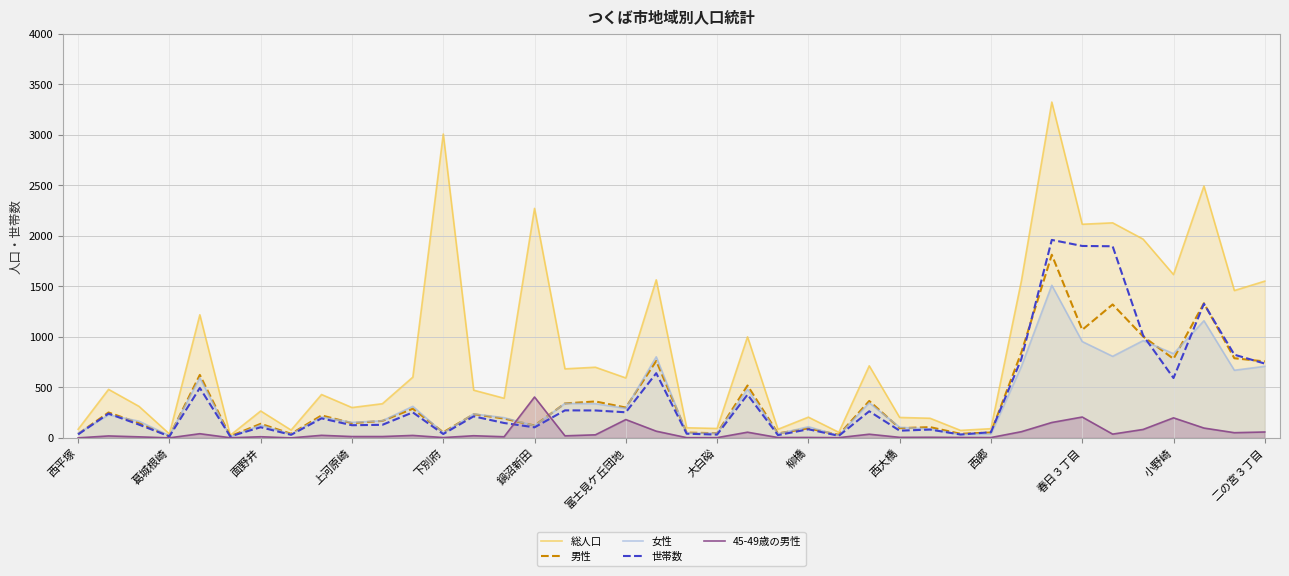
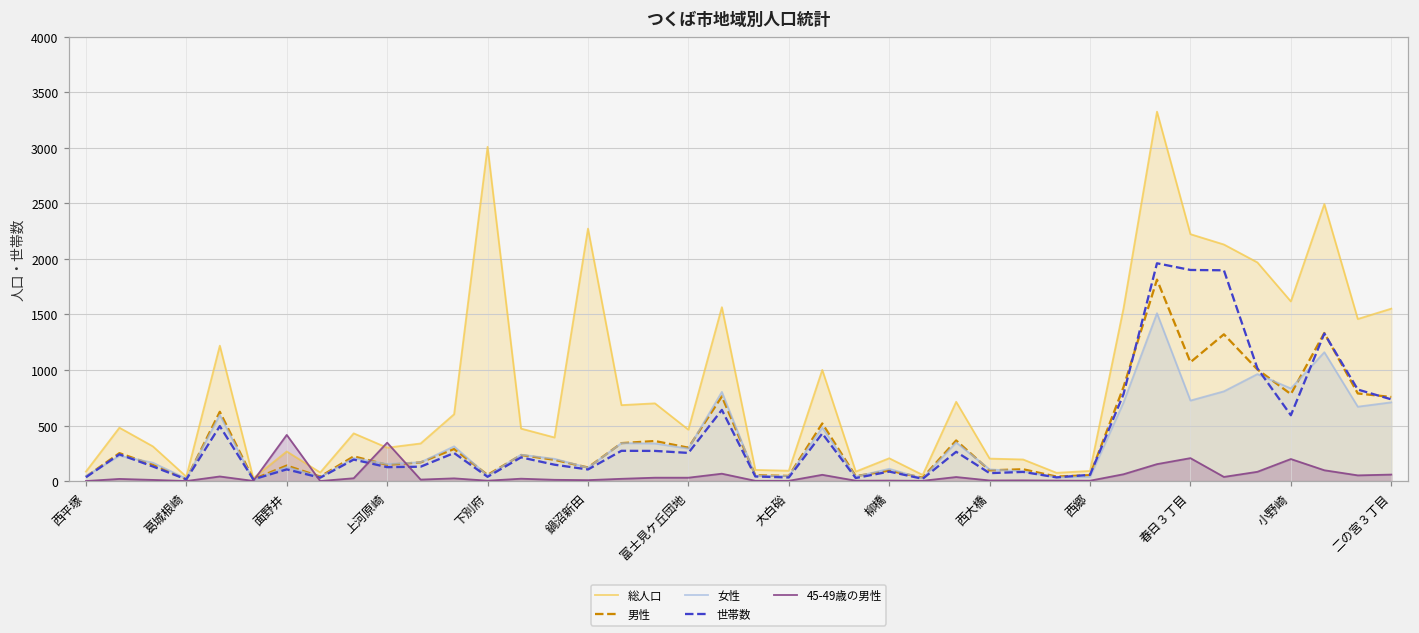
45-49歳の男性, 面野井: 10 -> 420
45-49歳の男性, 上河原崎: 10 -> 350
45-49歳の男性, 鍋沼新田: 410 -> 10
総人口, 富士見ケ丘団地: 590 -> 460
45-49歳の男性, 富士見ケ丘団地: 180 -> 30
総人口, 春日３丁目: 2120 -> 2220
女性, 春日３丁目: 950 -> 730
